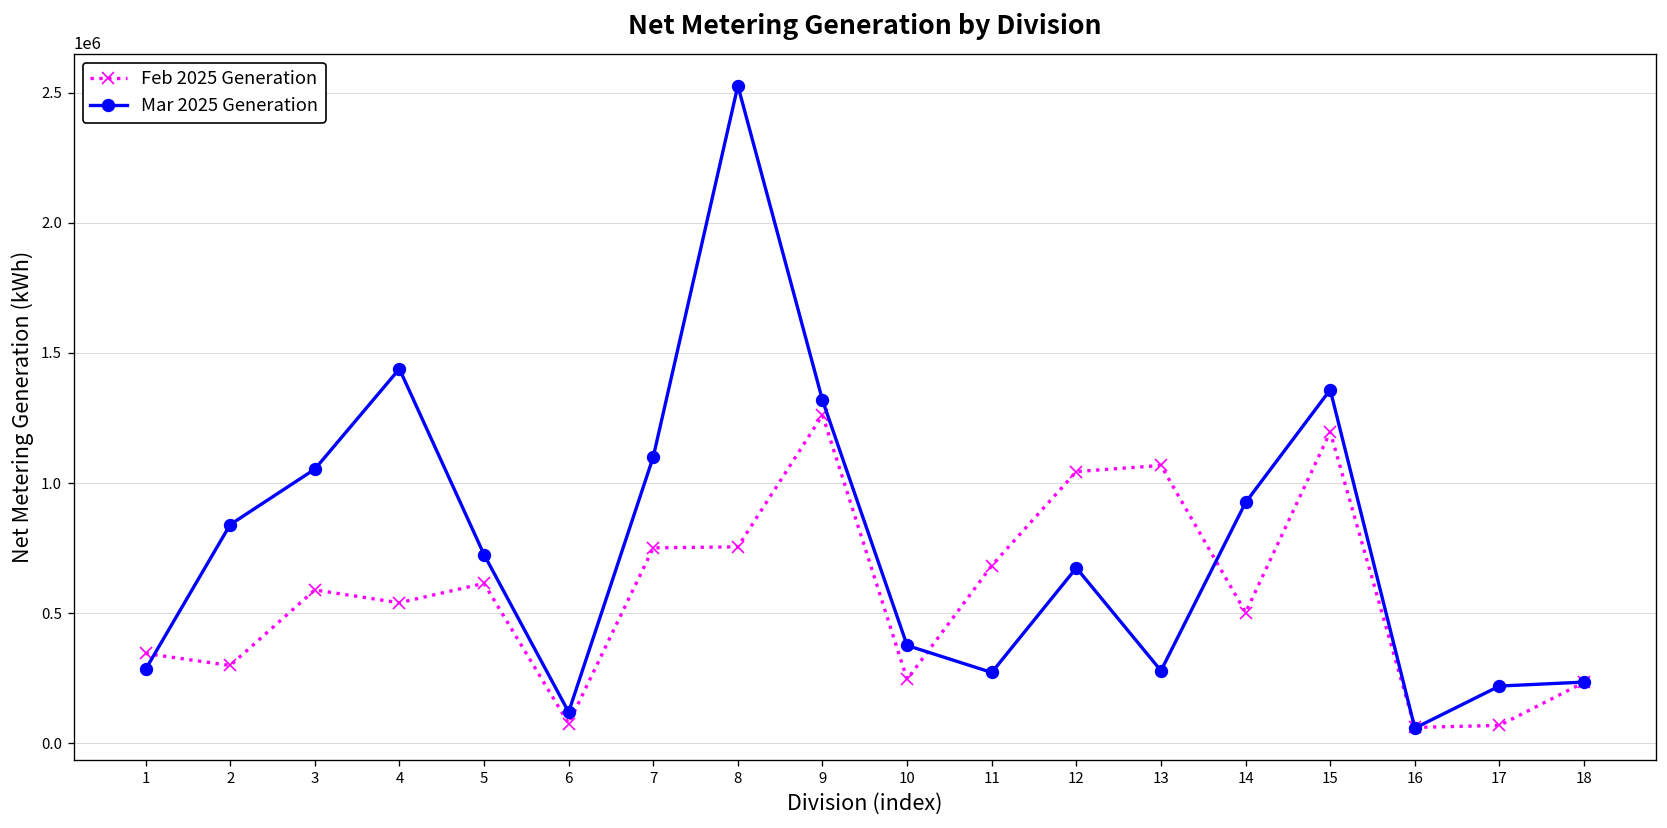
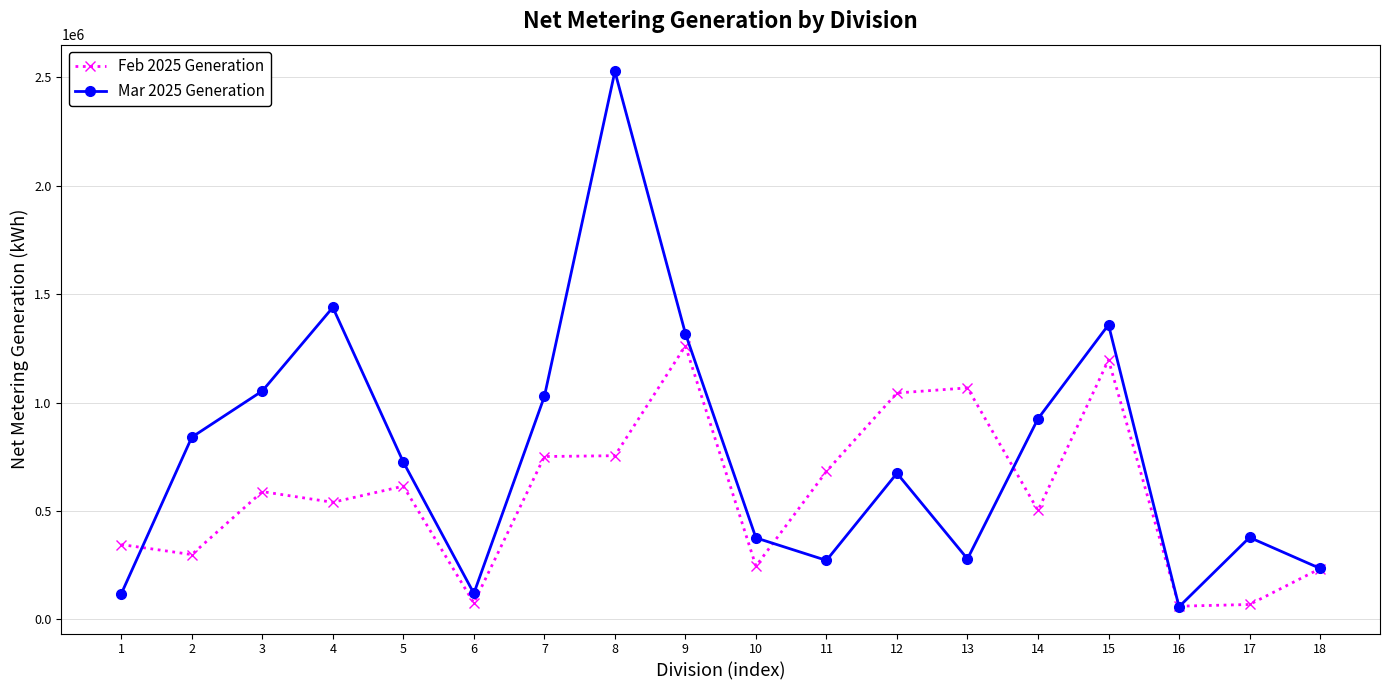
Mar 2025 Generation, 1: 280000 -> 120000
Mar 2025 Generation, 7: 1100000 -> 1030000
Mar 2025 Generation, 17: 220000 -> 380000
